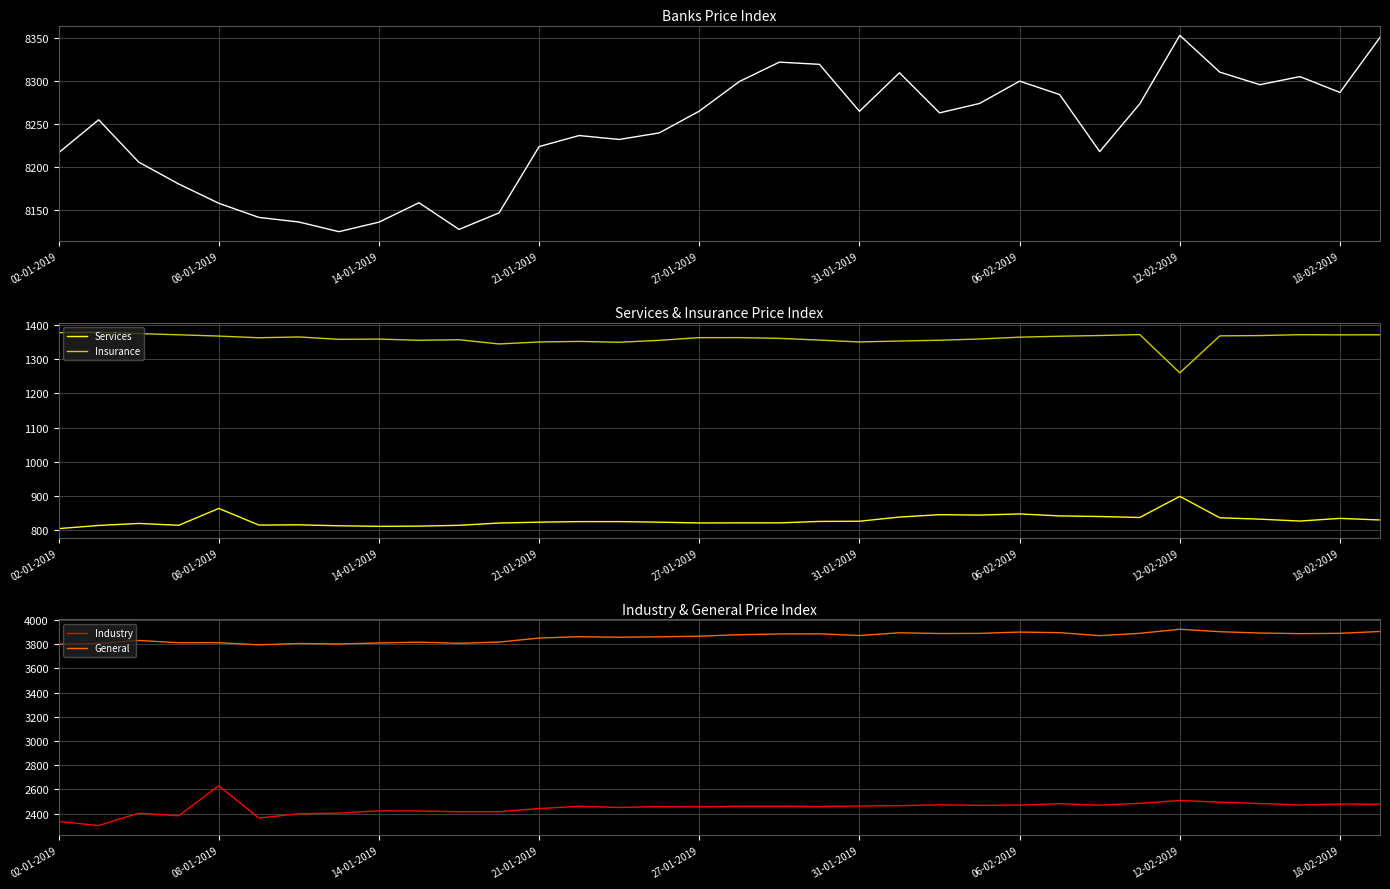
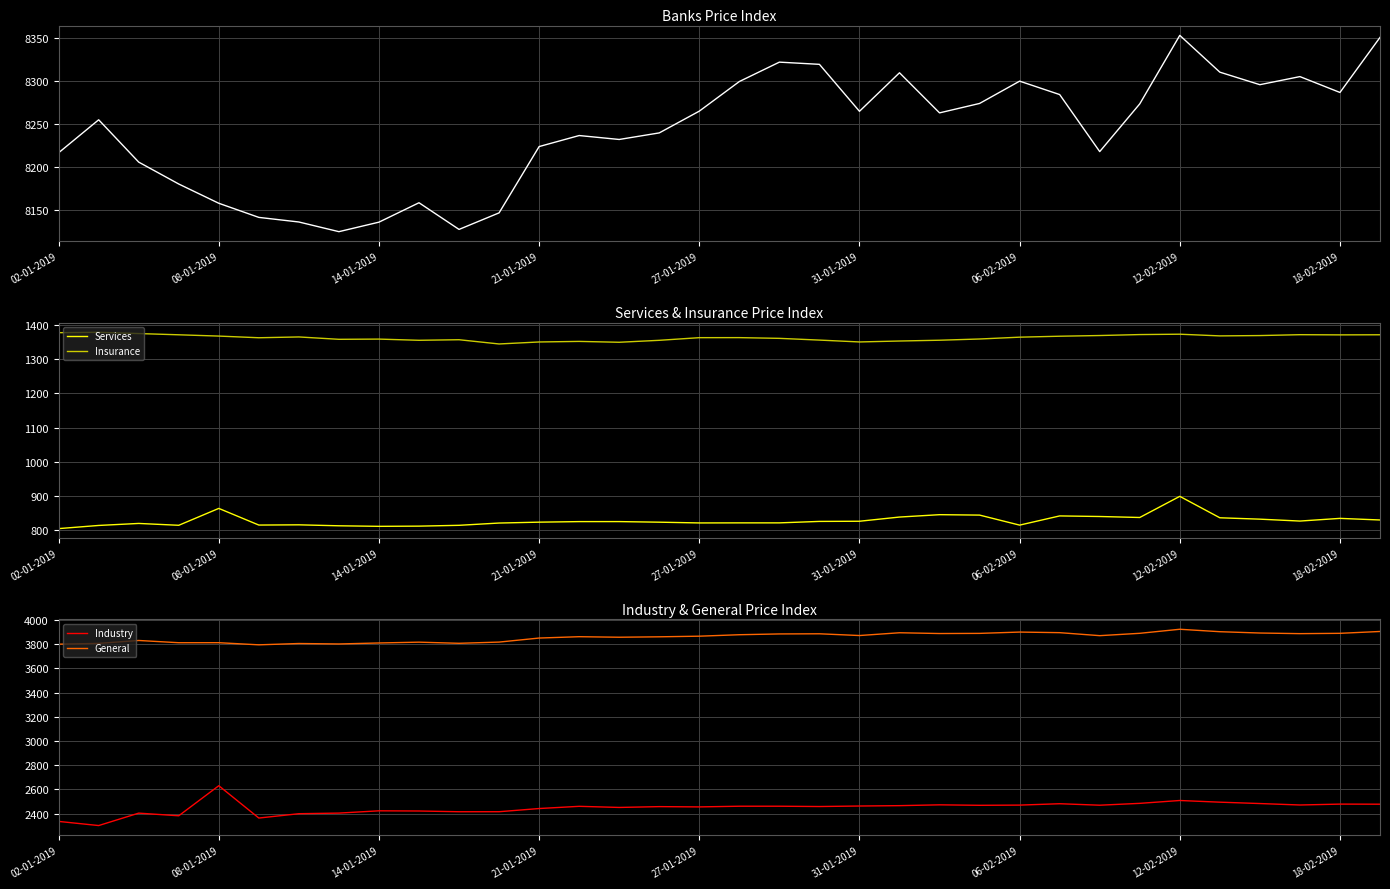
Services & Insurance Price Index, Services, 06-02-2019: 850 -> 810
Services & Insurance Price Index, Insurance, 12-02-2019: 1260 -> 1370
